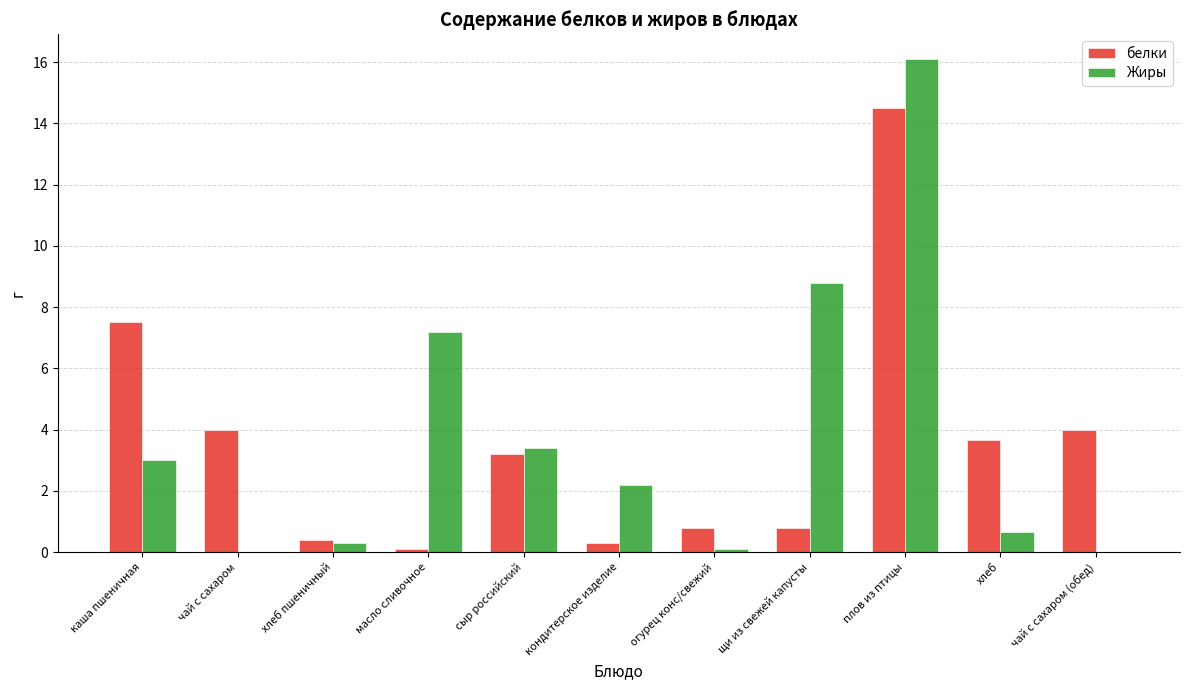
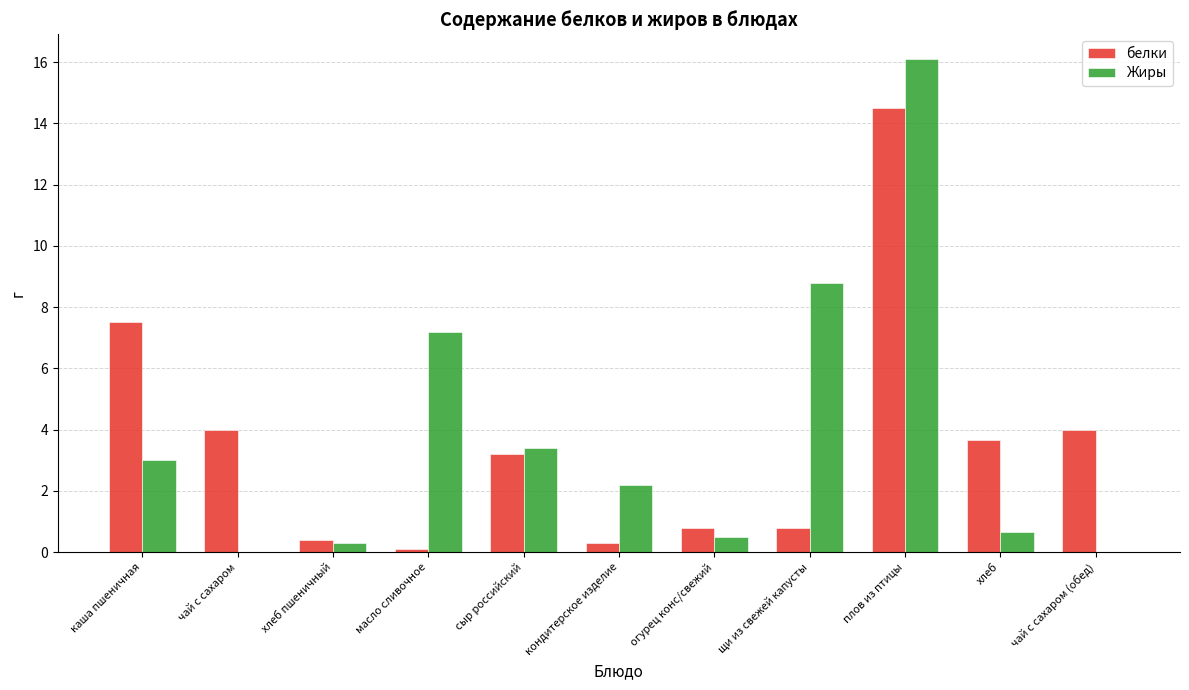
Жиры, огурец конс/свежий: 0.1 -> 0.5
